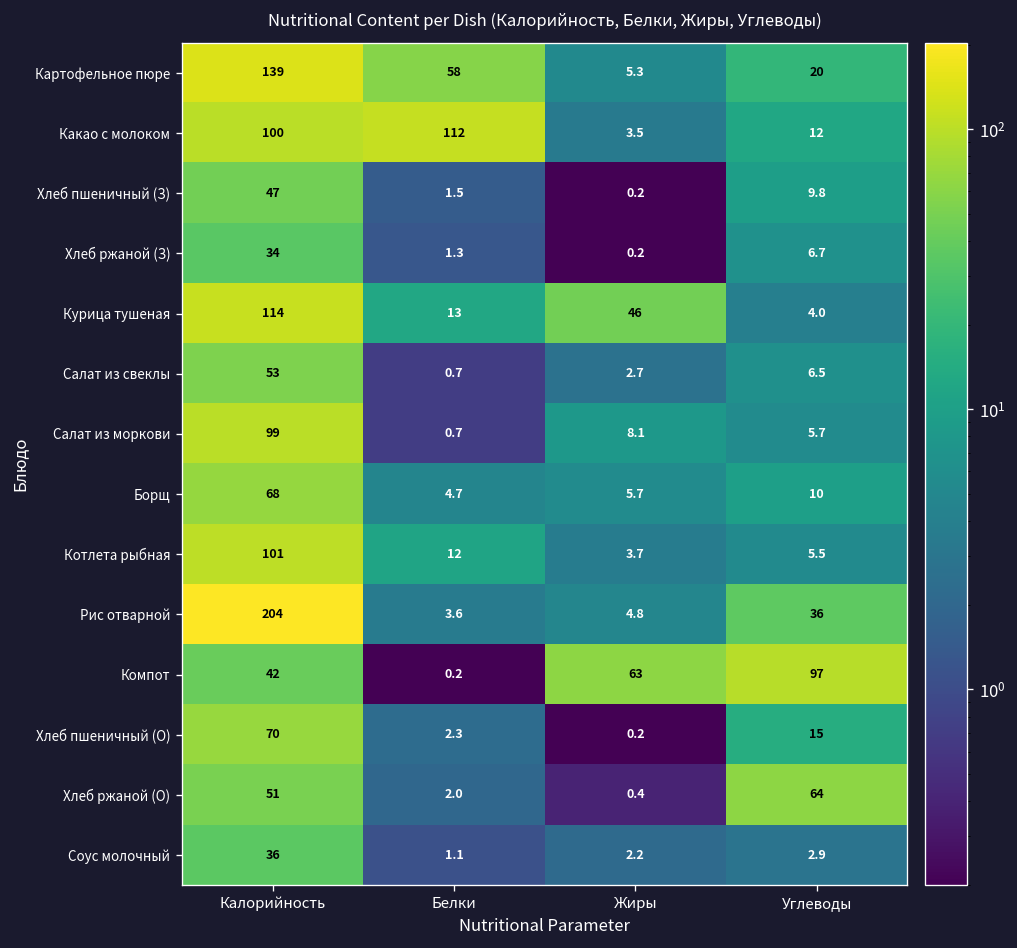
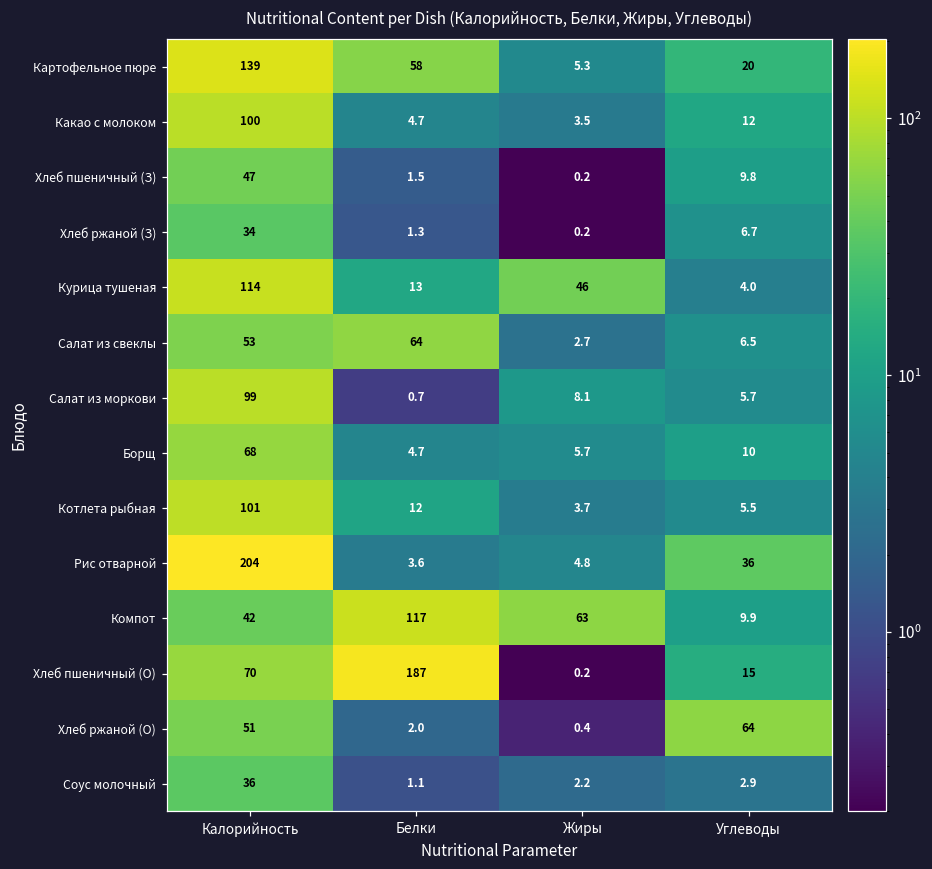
Какао с молоком, Белки: 112 -> 4.7
Салат из свеклы, Белки: 0.7 -> 64
Компот, Белки: 0.2 -> 117
Компот, Углеводы: 97 -> 9.9
Хлеб пшеничный (О), Белки: 2.3 -> 187
